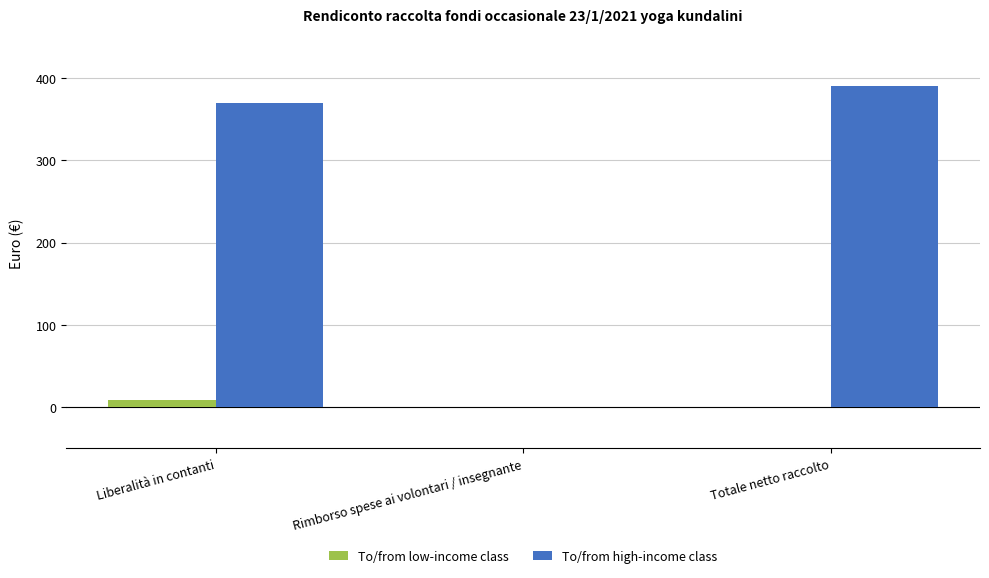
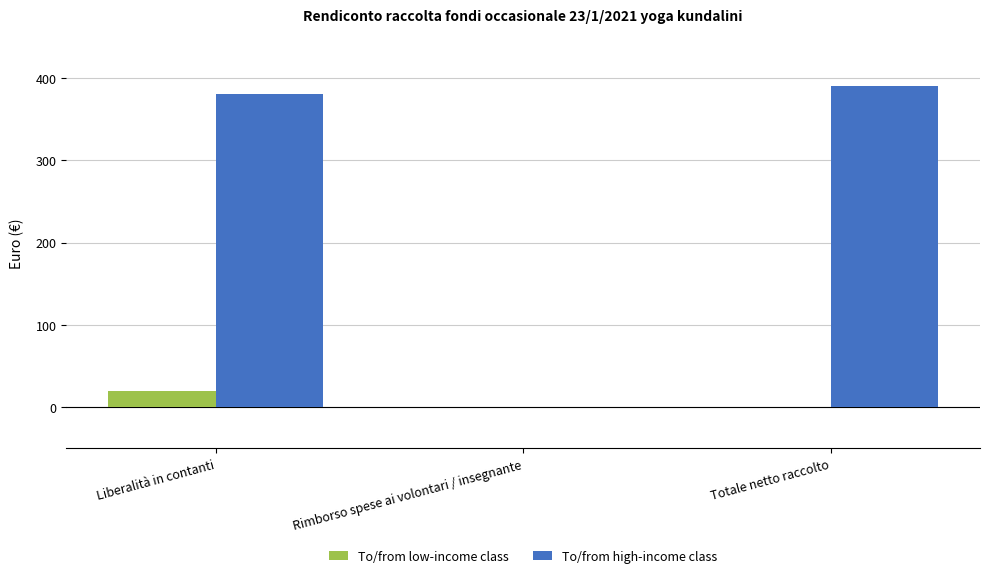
To/from low-income class, Liberalità in contanti: 10 -> 20
To/from high-income class, Liberalità in contanti: 370 -> 380
